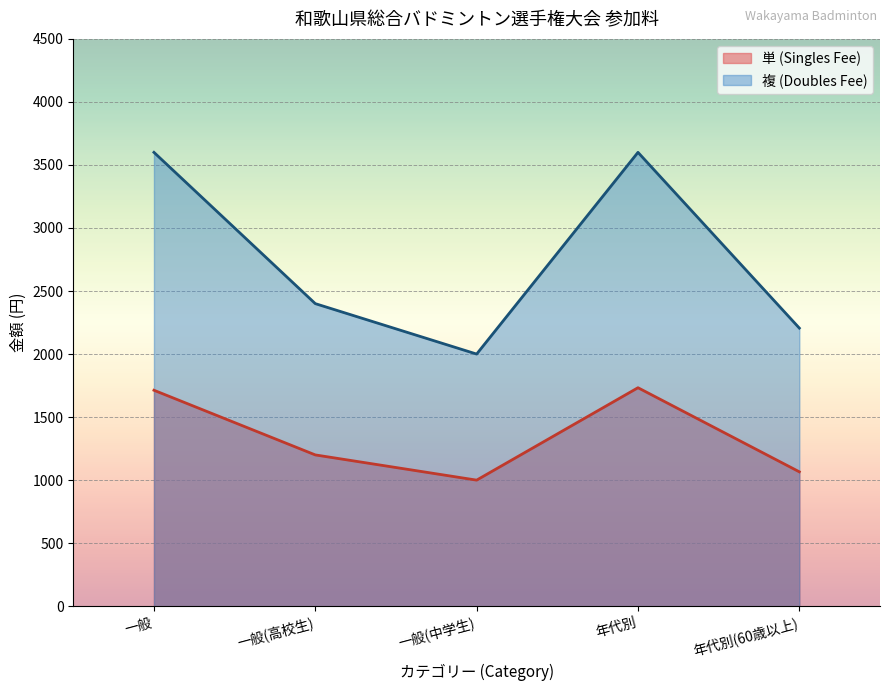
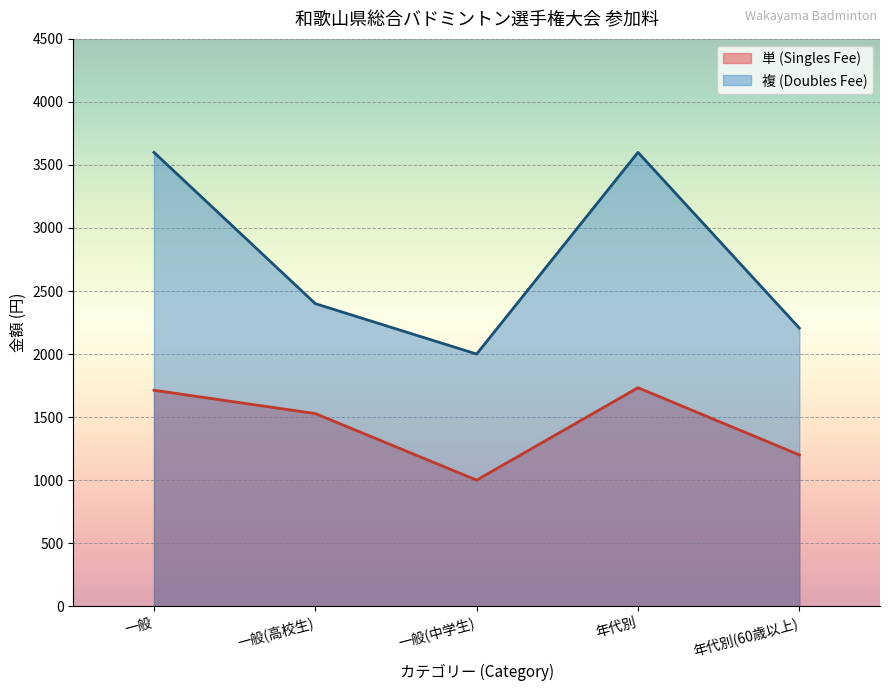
単 (Singles Fee), 一般(高校生): 1200 -> 1530
単 (Singles Fee), 年代別(60歳以上): 1070 -> 1200
